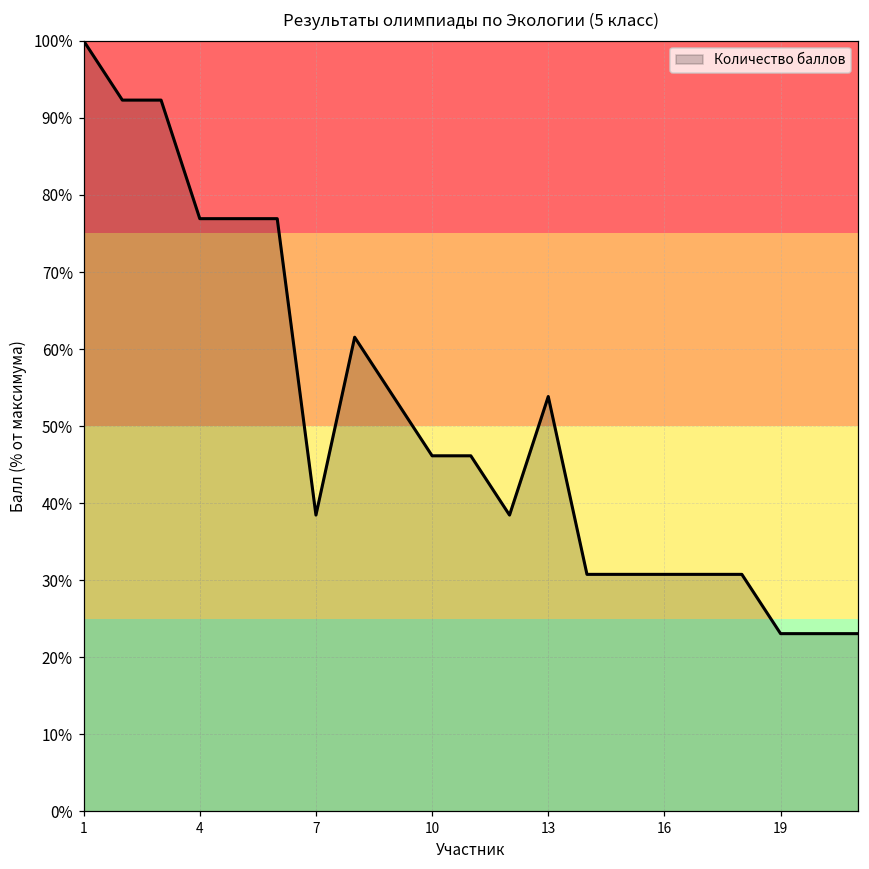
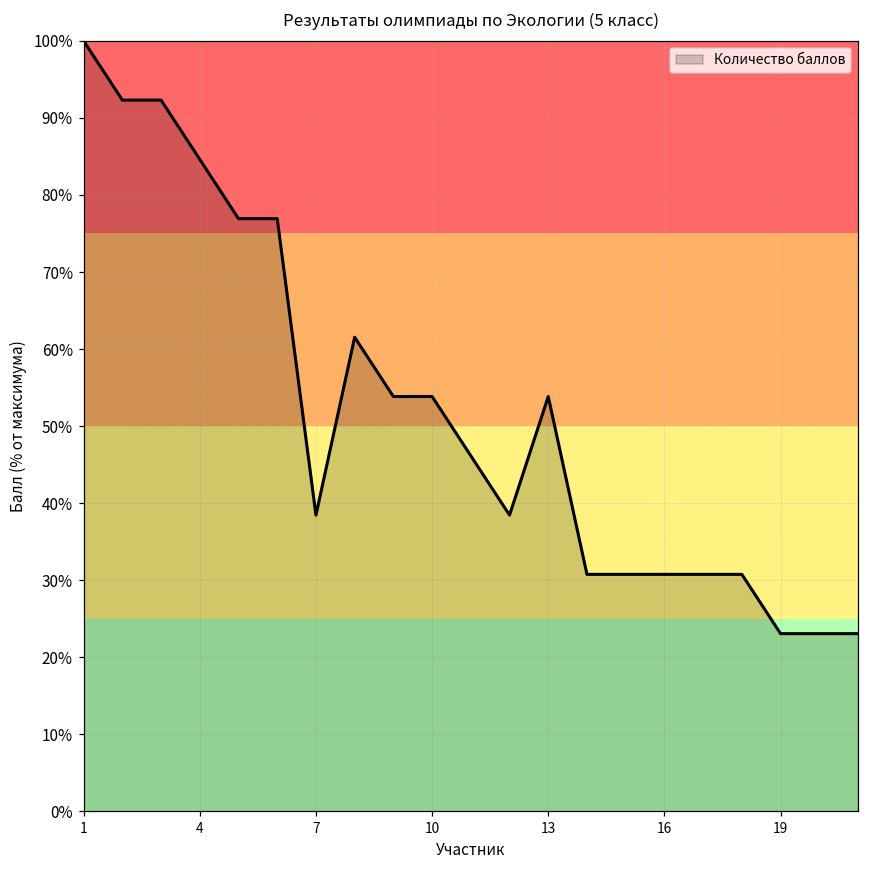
4: 77% -> 85%
10: 46% -> 54%
